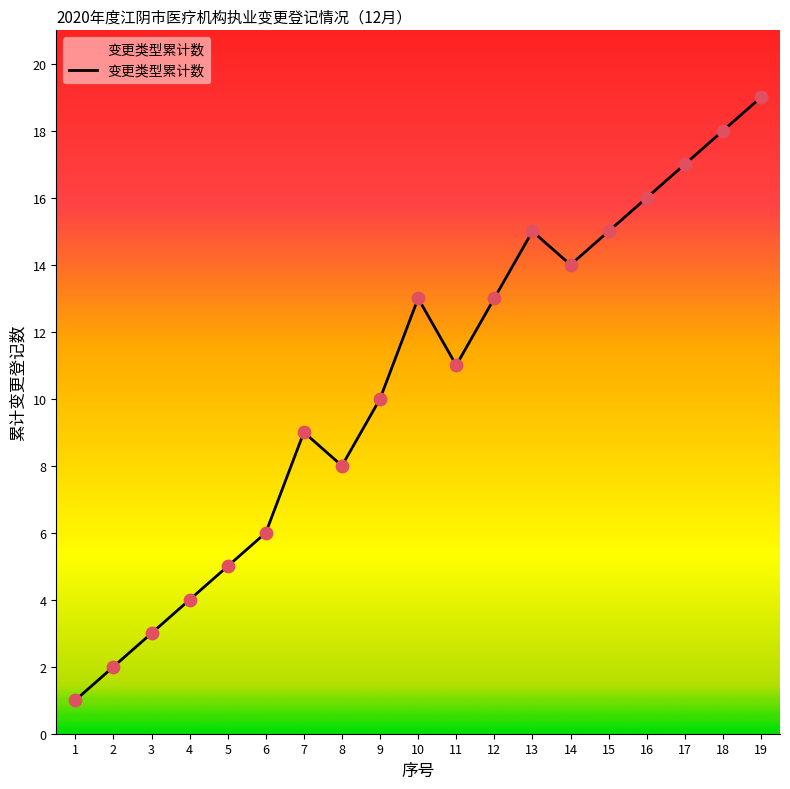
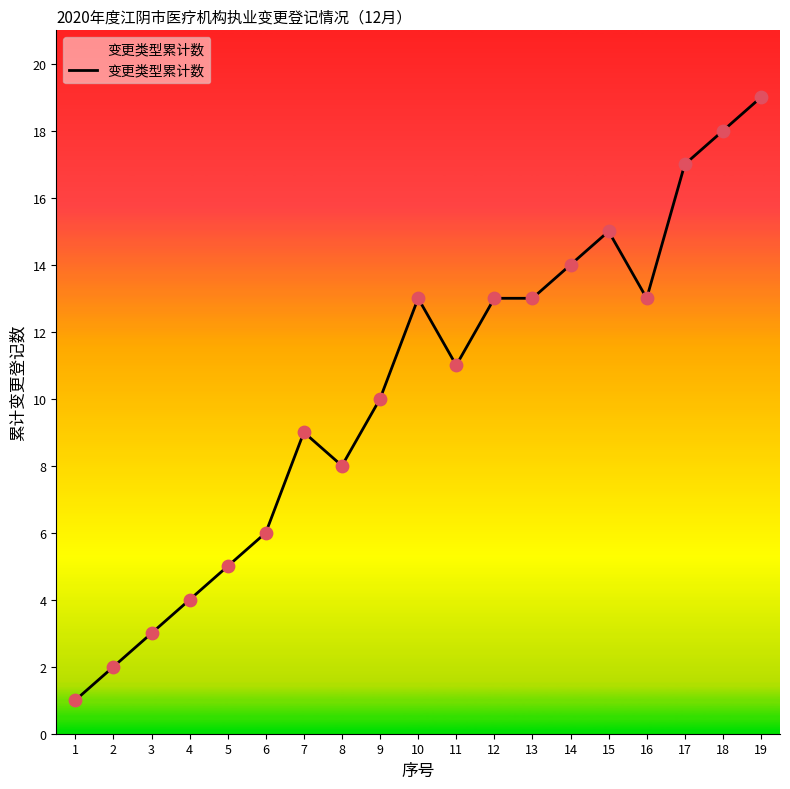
13: 15 -> 13
16: 16 -> 13
